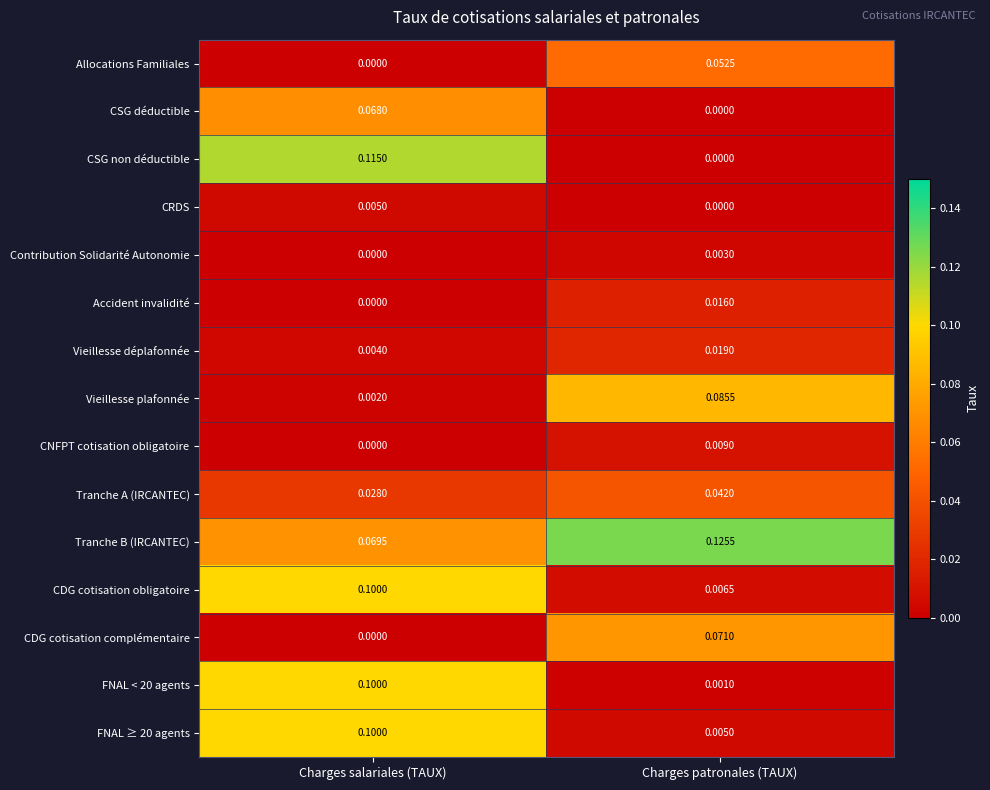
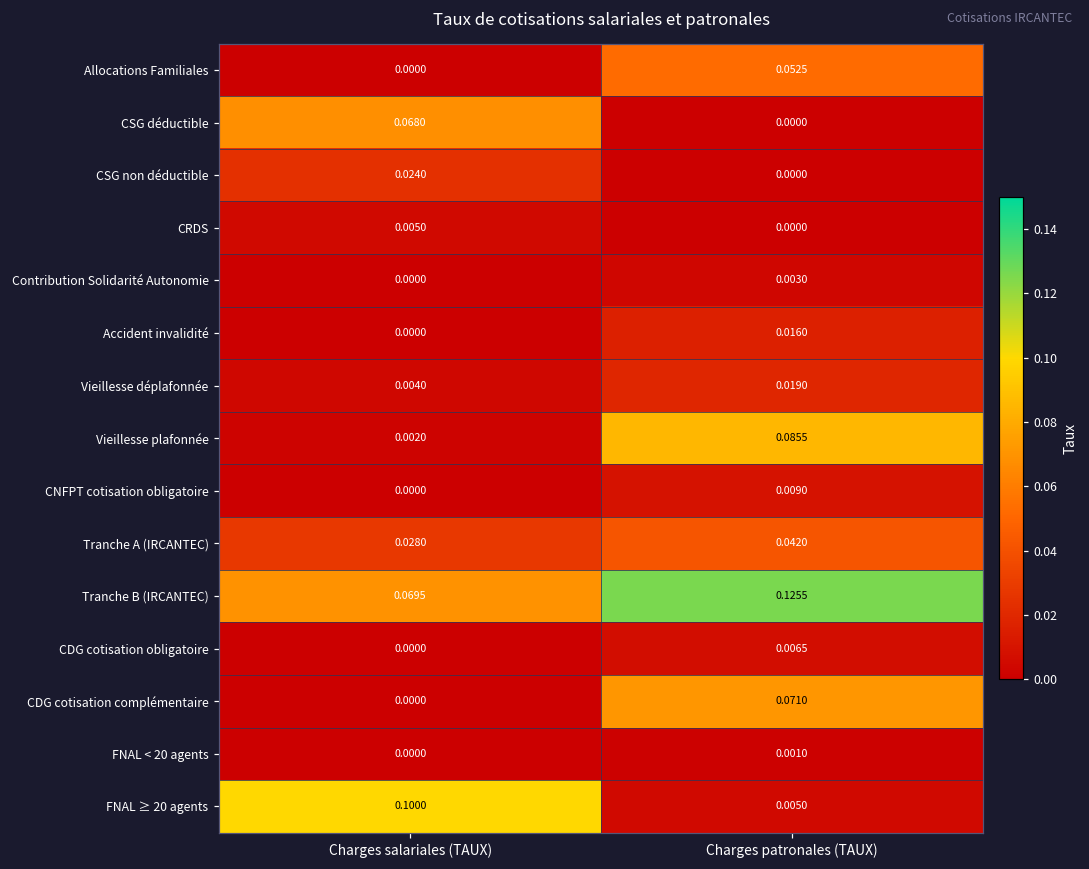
CSG non déductible, Charges salariales (TAUX): 0.1150 -> 0.0240
CDG cotisation obligatoire, Charges salariales (TAUX): 0.1000 -> 0.0000
FNAL < 20 agents, Charges salariales (TAUX): 0.1000 -> 0.0000
